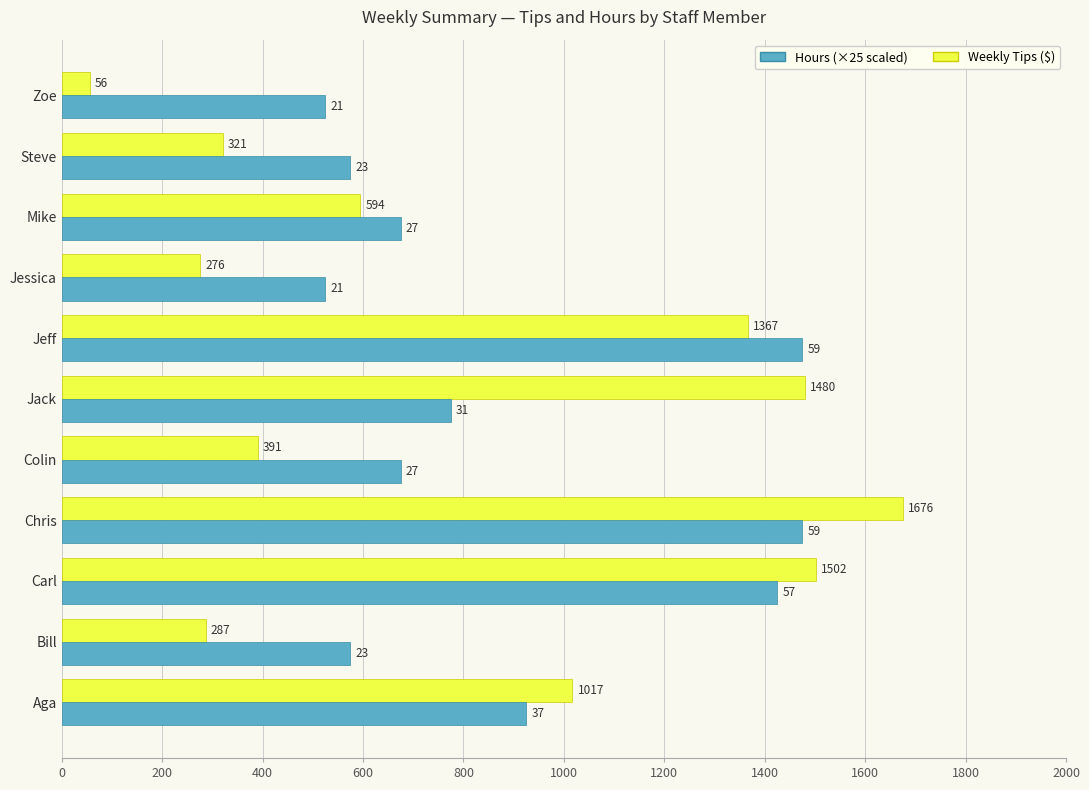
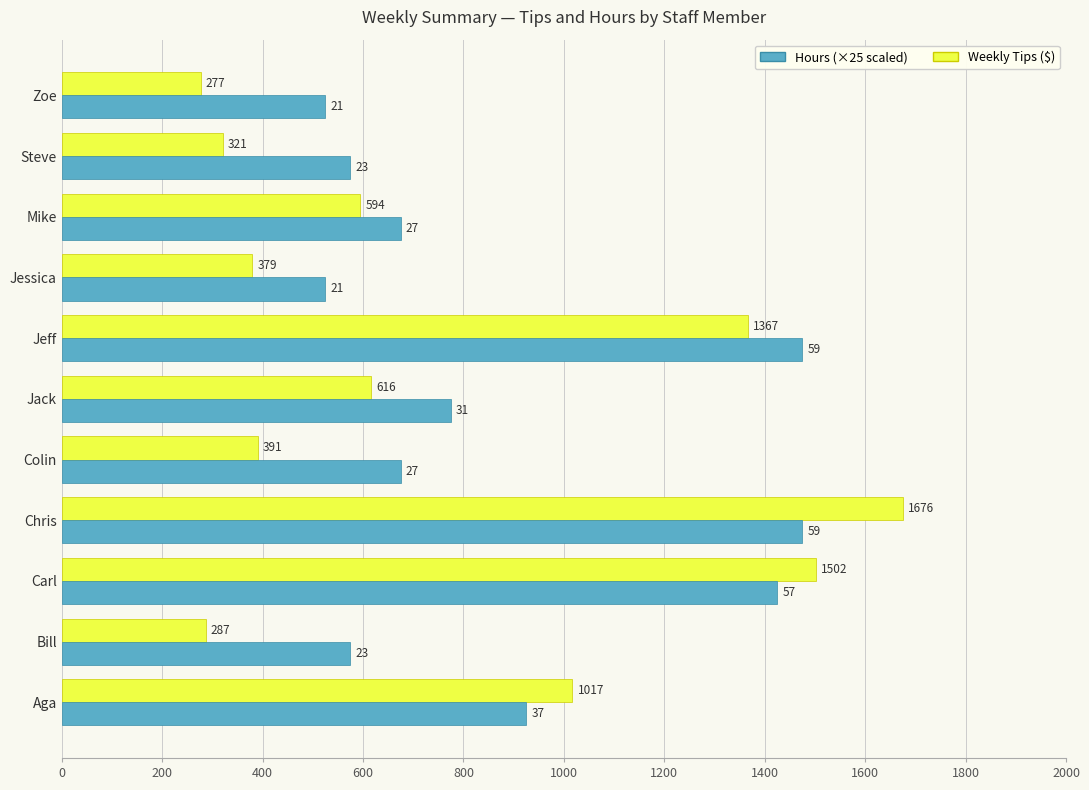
Weekly Tips ($), Zoe: 56 -> 277
Weekly Tips ($), Jessica: 276 -> 379
Weekly Tips ($), Jack: 1480 -> 616
